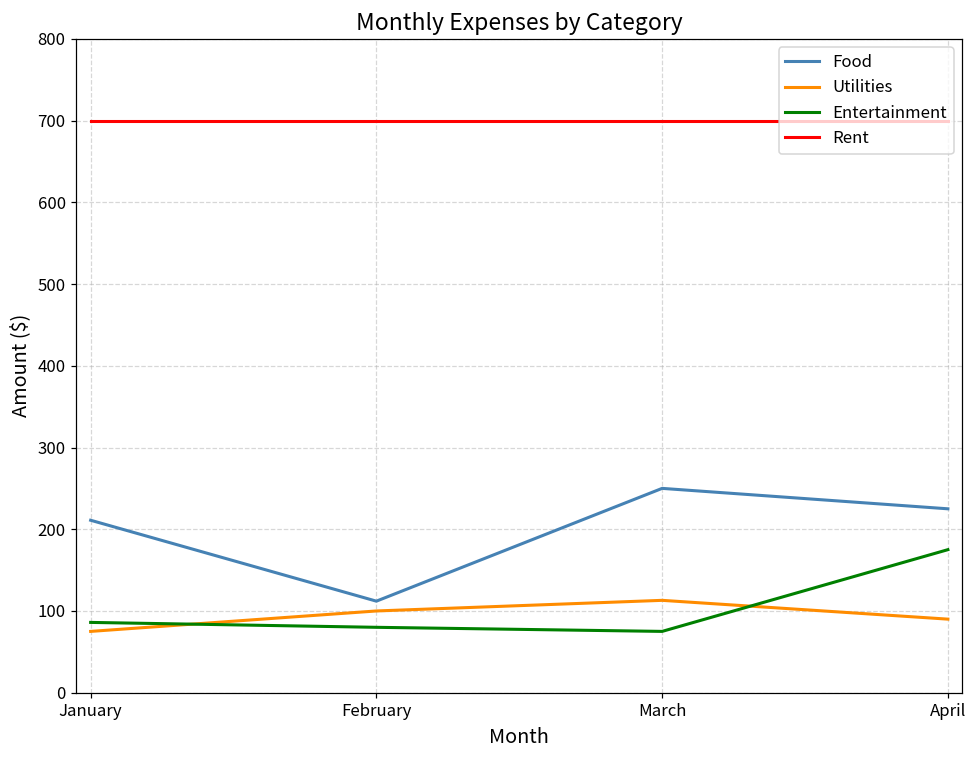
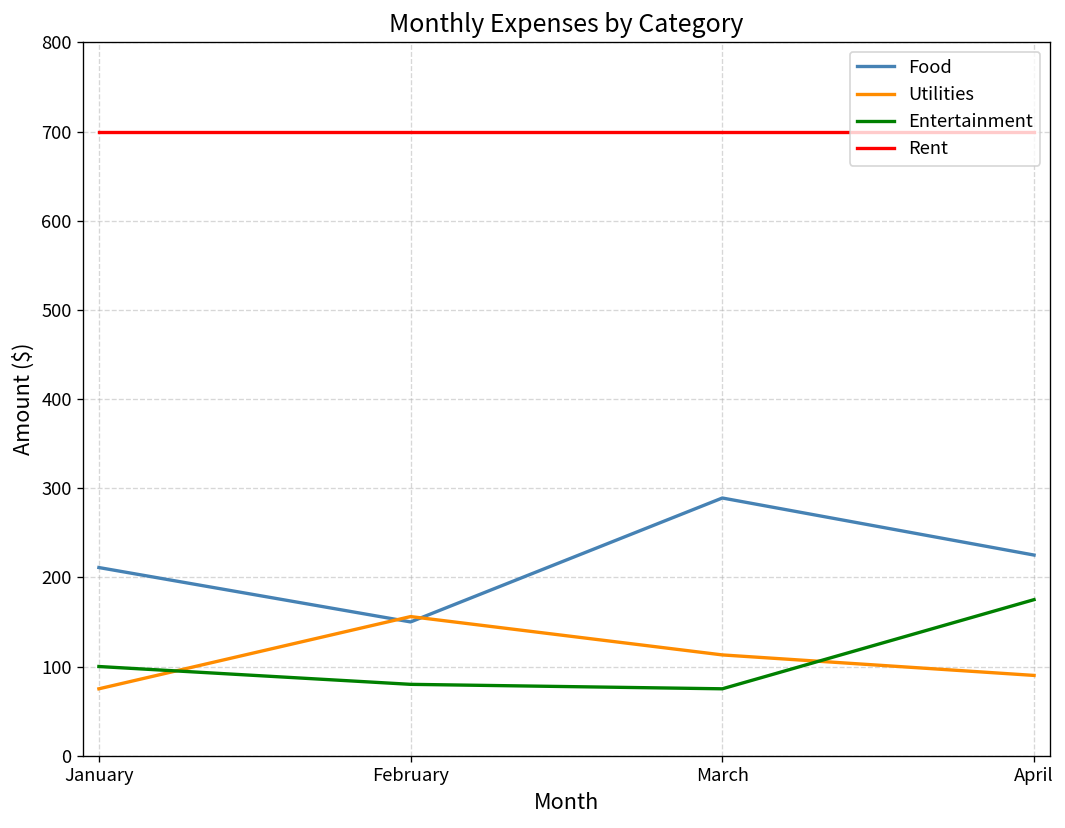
Entertainment, January: 90 -> 100
Food, February: 110 -> 150
Utilities, February: 100 -> 160
Food, March: 250 -> 290
